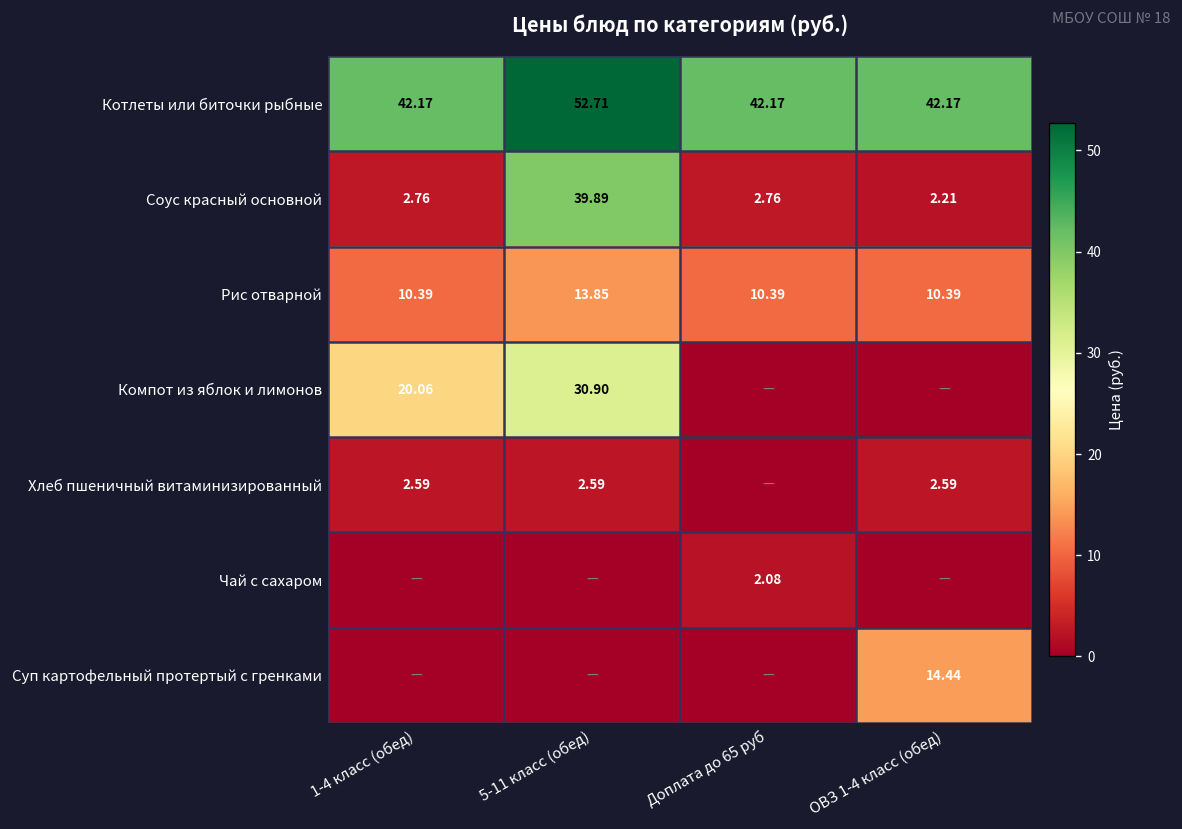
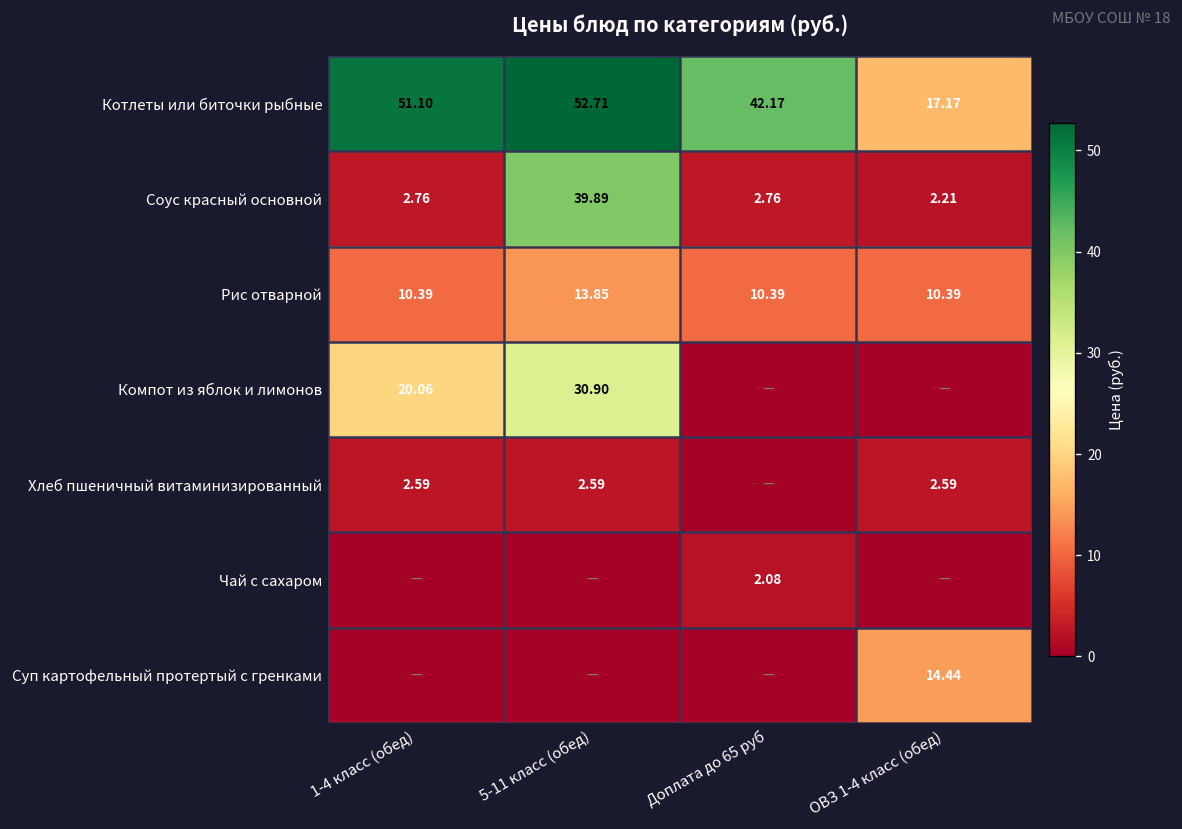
Котлеты или биточки рыбные, 1-4 класс (обед): 42.17 -> 51.10
Котлеты или биточки рыбные, ОВЗ 1-4 класс (обед): 42.17 -> 17.17
